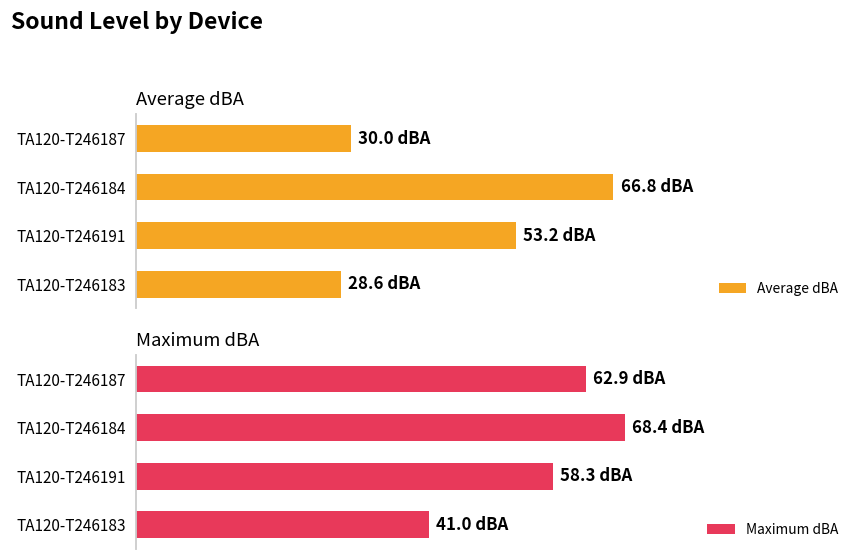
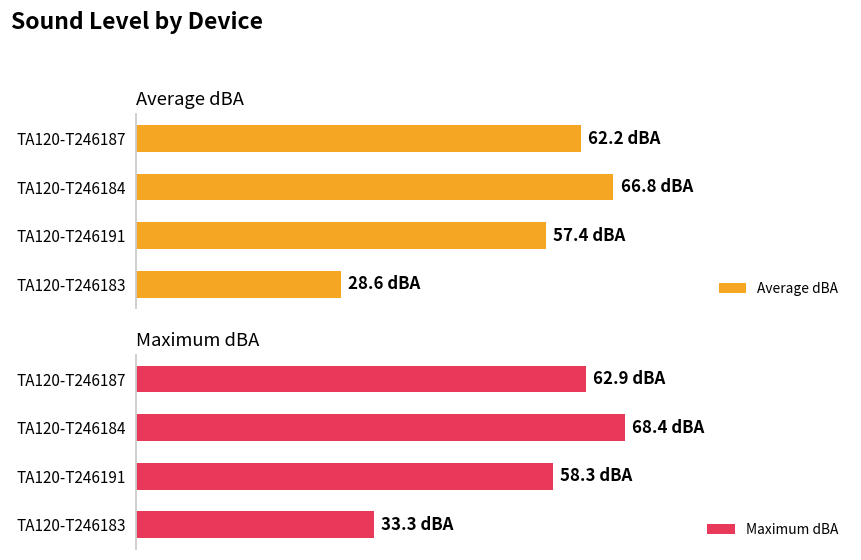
Average dBA, TA120-T246187: 30.0 -> 62.2
Average dBA, TA120-T246191: 53.2 -> 57.4
Maximum dBA, TA120-T246183: 41.0 -> 33.3
